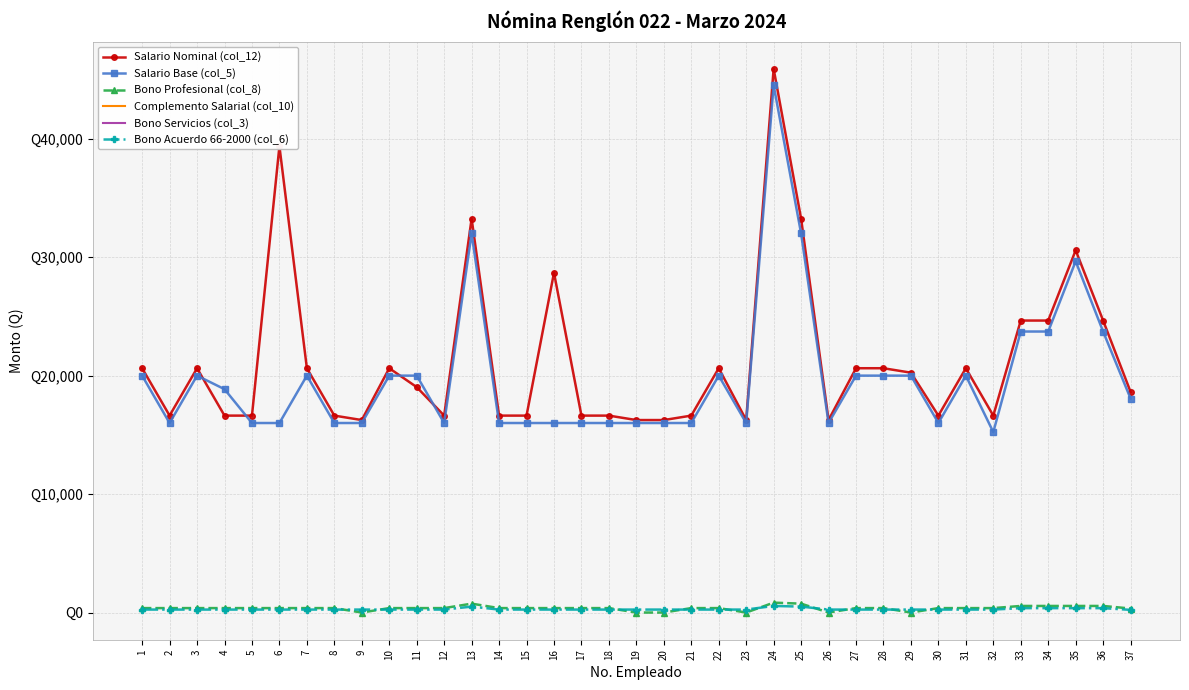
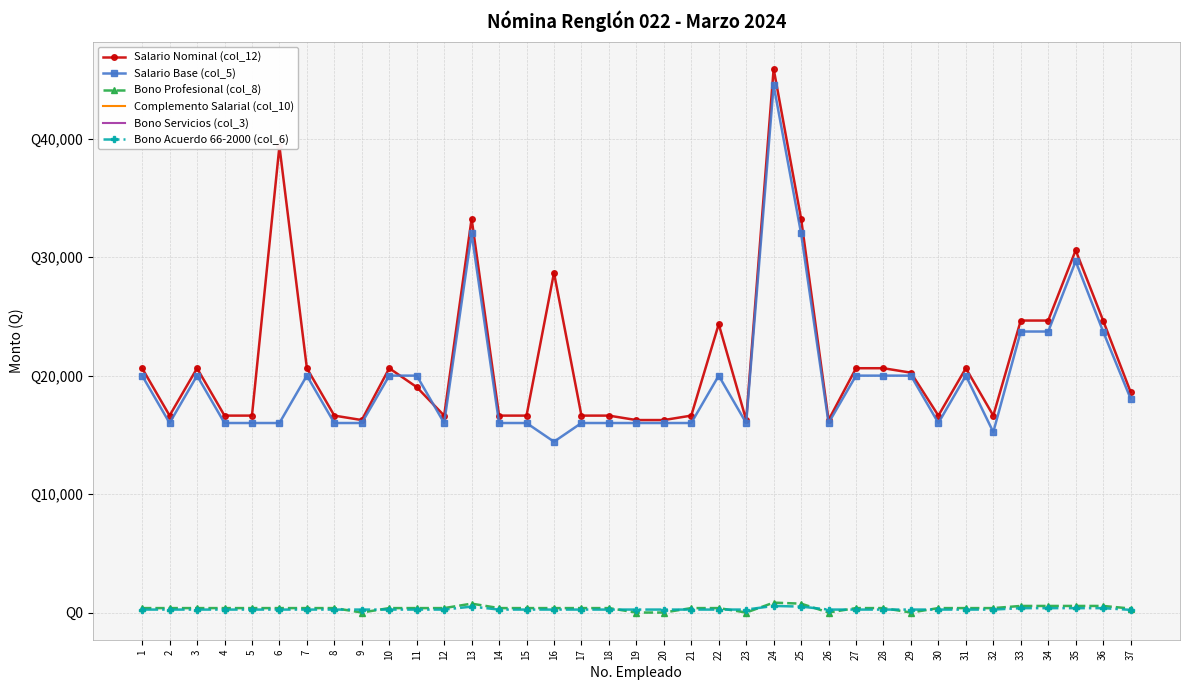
Salario Base (col_5), 4: Q18,900 -> Q16,000
Salario Base (col_5), 16: Q16,000 -> Q14,400
Salario Nominal (col_12), 22: Q20,600 -> Q24,300
